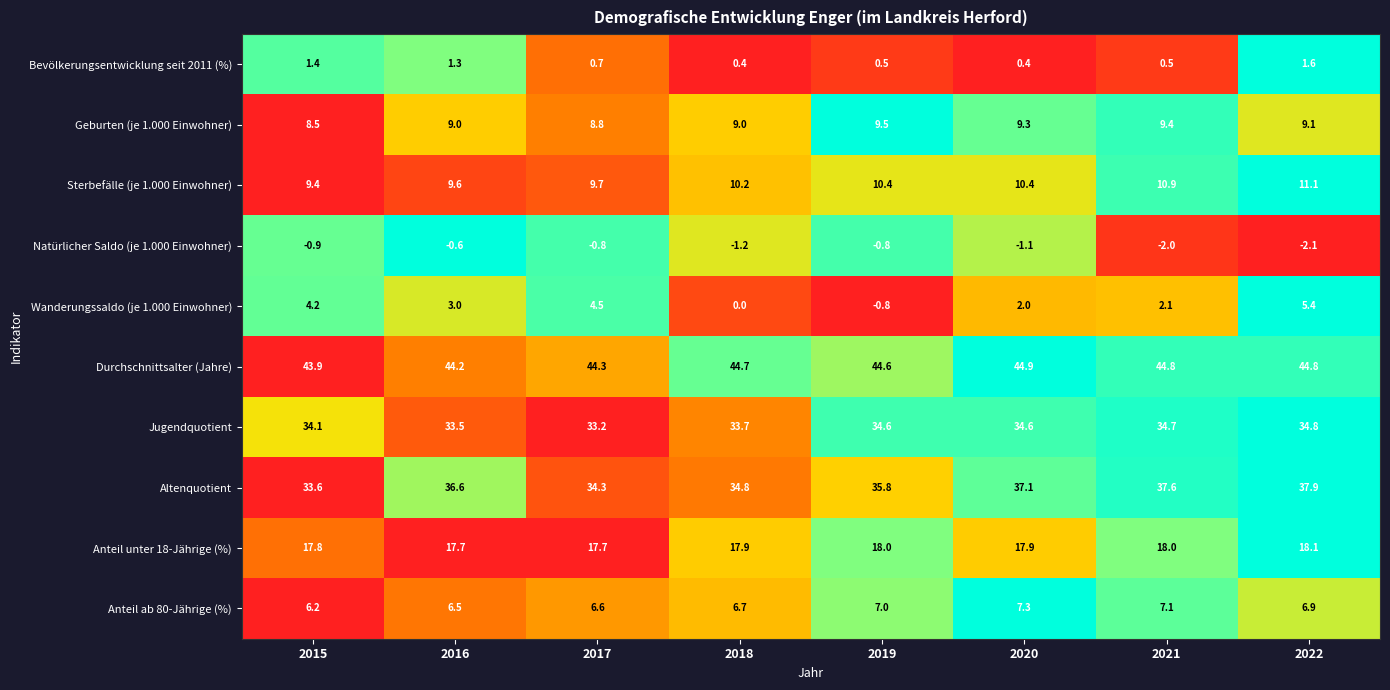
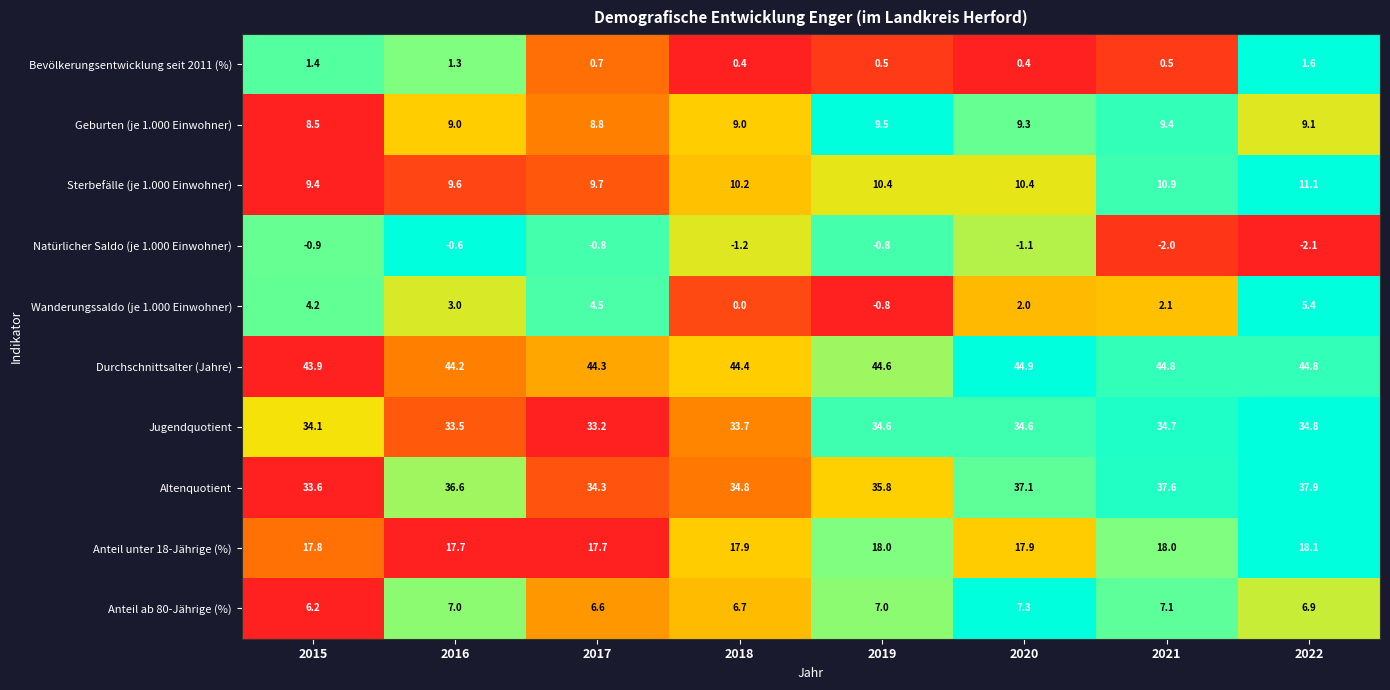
Durchschnittsalter (Jahre), 2018: 44.7 -> 44.4
Anteil ab 80-Jährige (%), 2016: 6.5 -> 7.0
